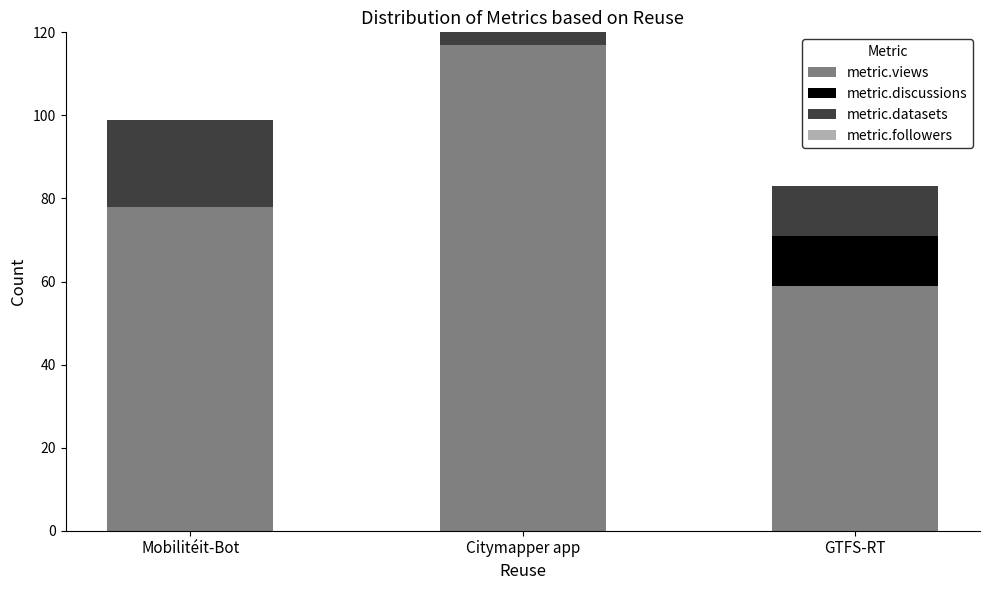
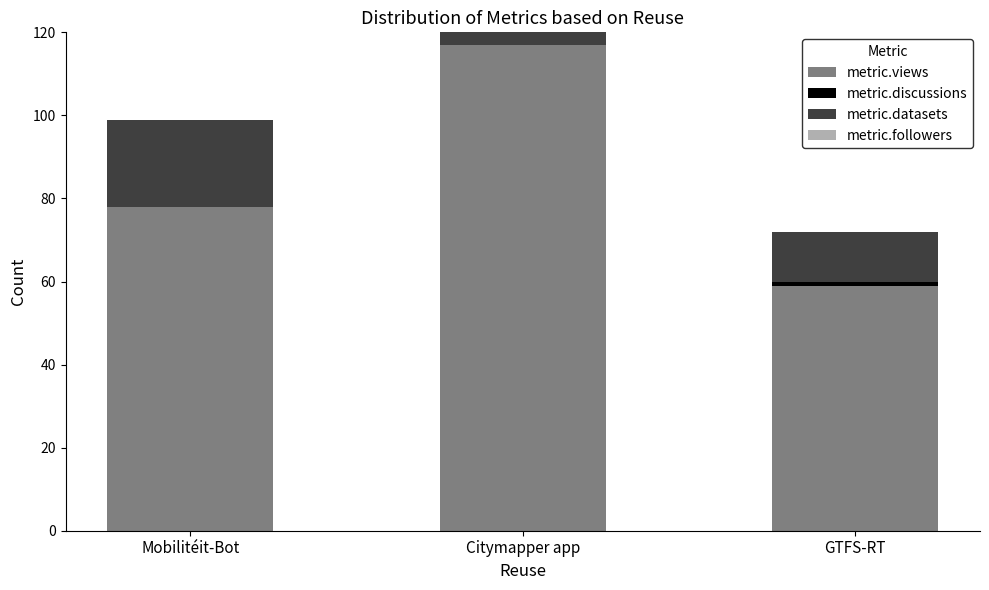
metric.discussions, GTFS-RT: 12 -> 1
